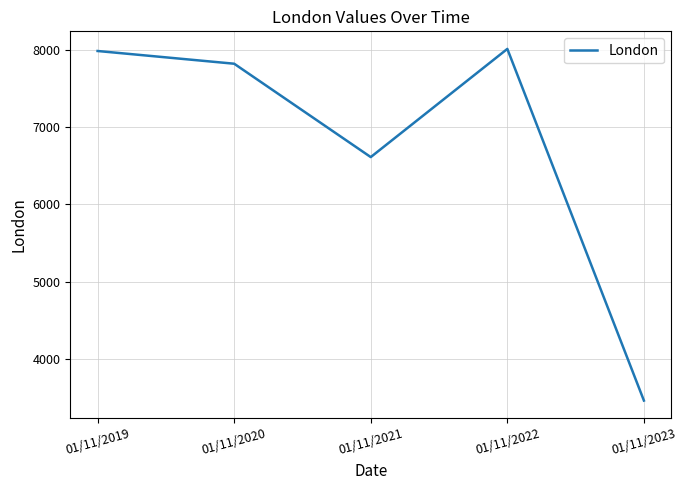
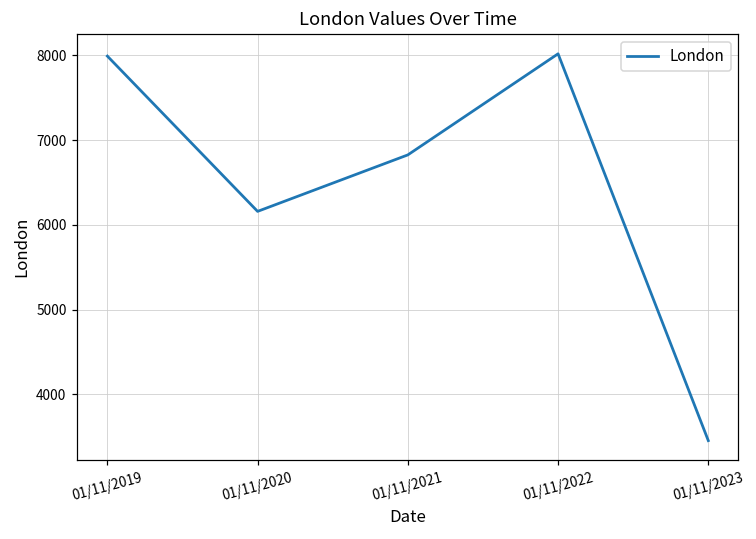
01/11/2020: 7800 -> 6200
01/11/2021: 6600 -> 6800
